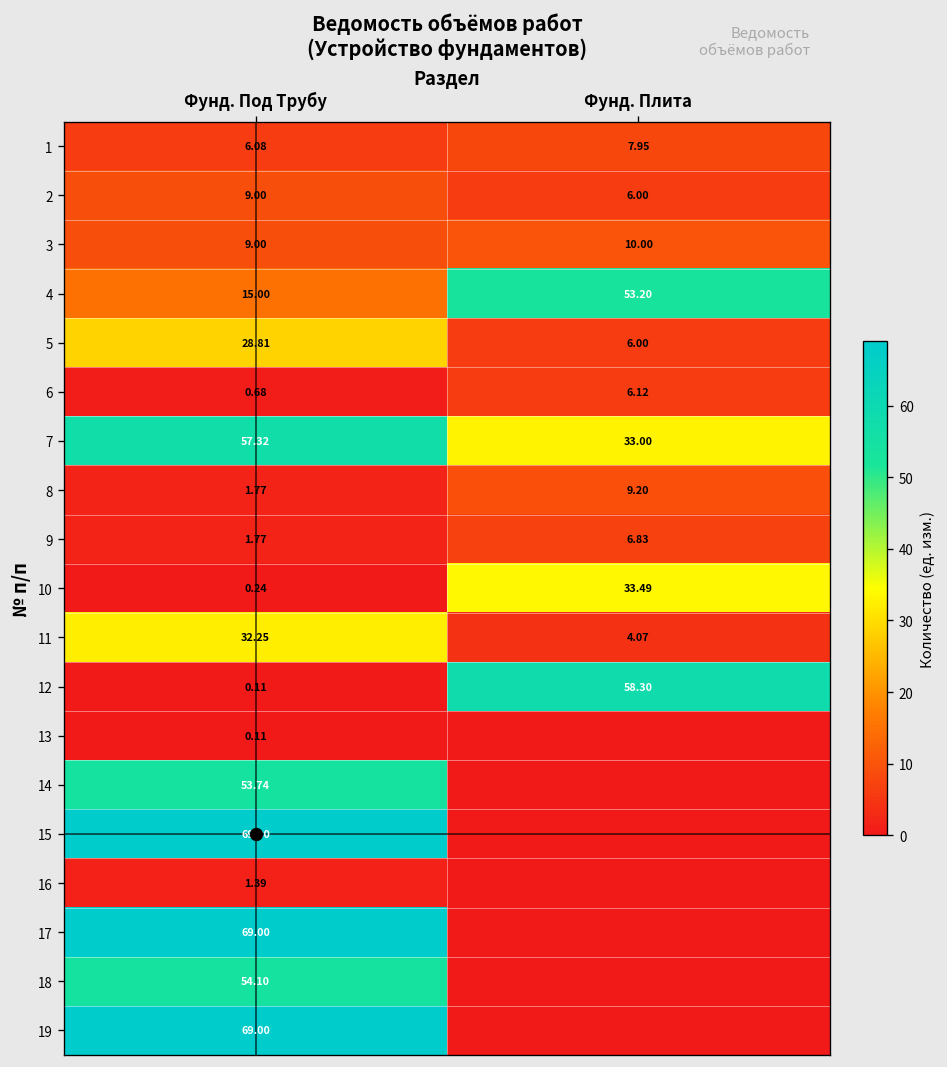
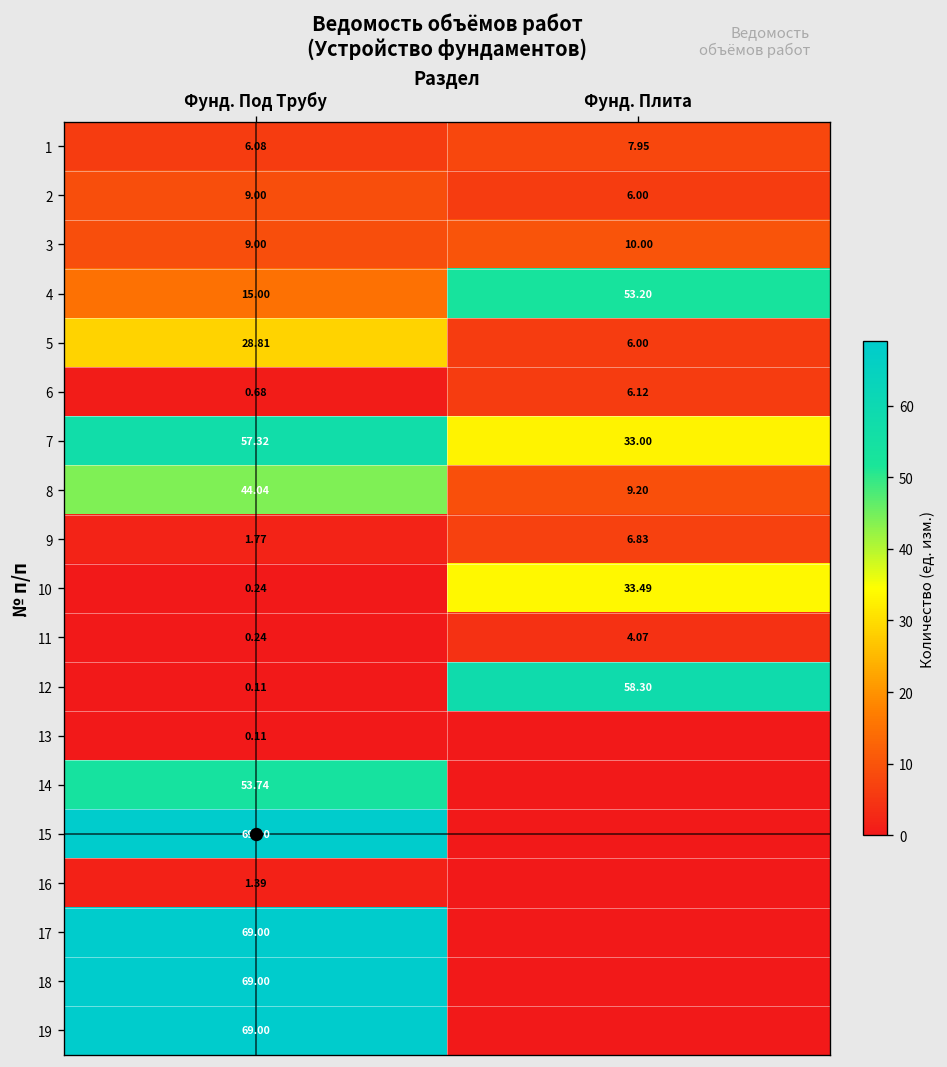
8, Фунд. Под Трубу: 1.77 -> 44.04
11, Фунд. Под Трубу: 32.25 -> 0.24
18, Фунд. Под Трубу: 54.10 -> 69.00
